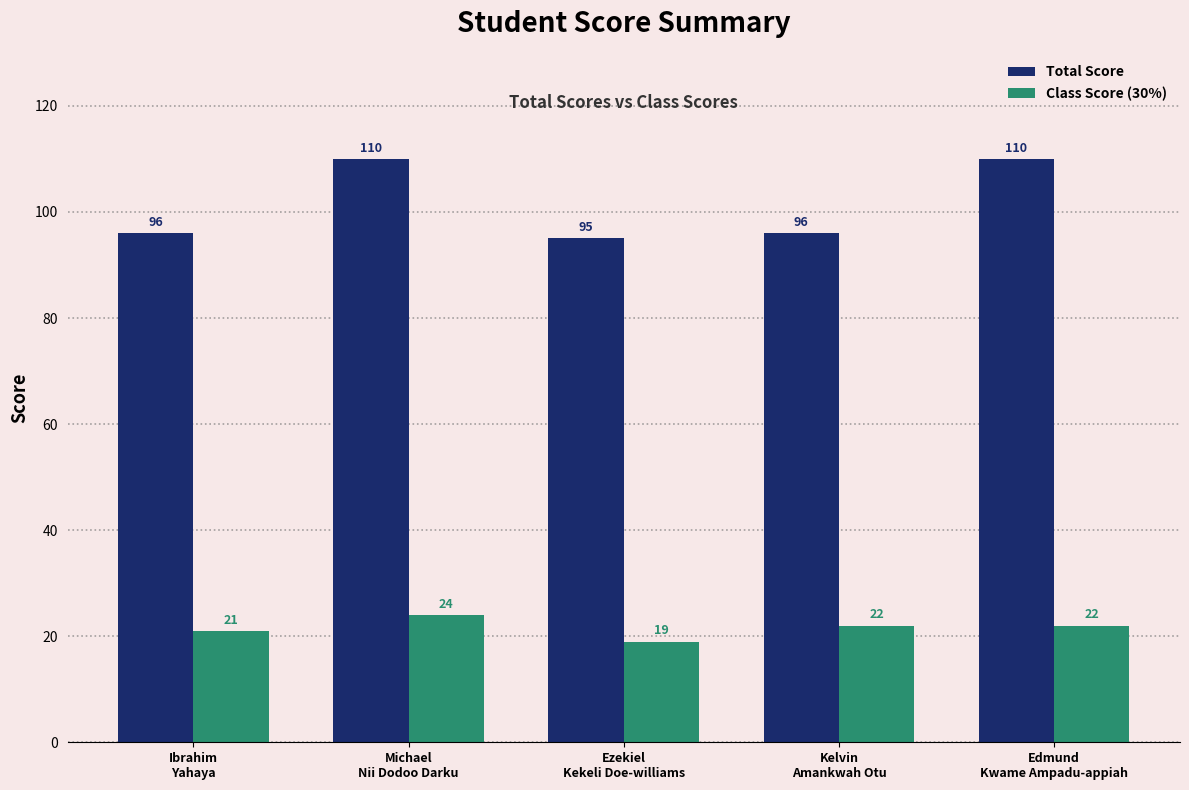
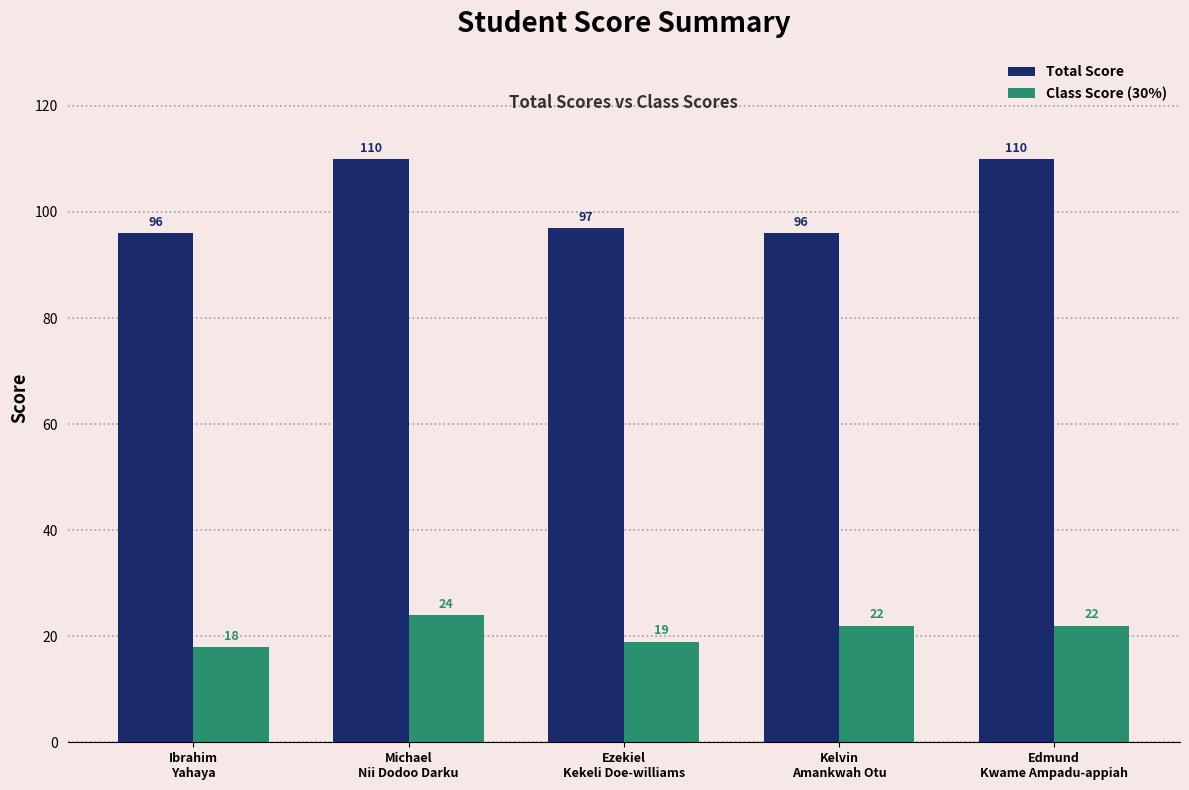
Class Score (30%), Ibrahim Yahaya: 21 -> 18
Total Score, Ezekiel Kekeli Doe-williams: 95 -> 97
